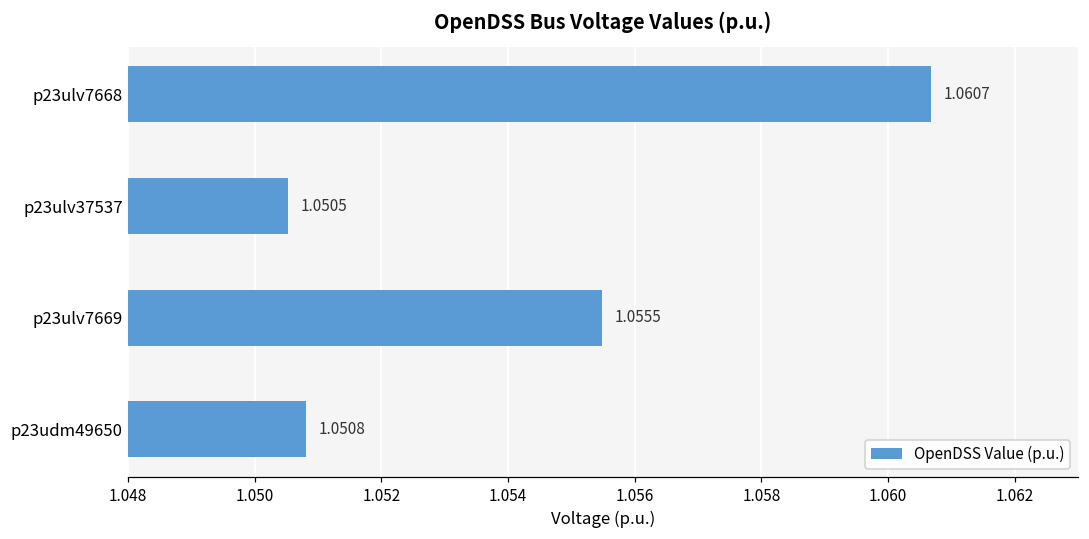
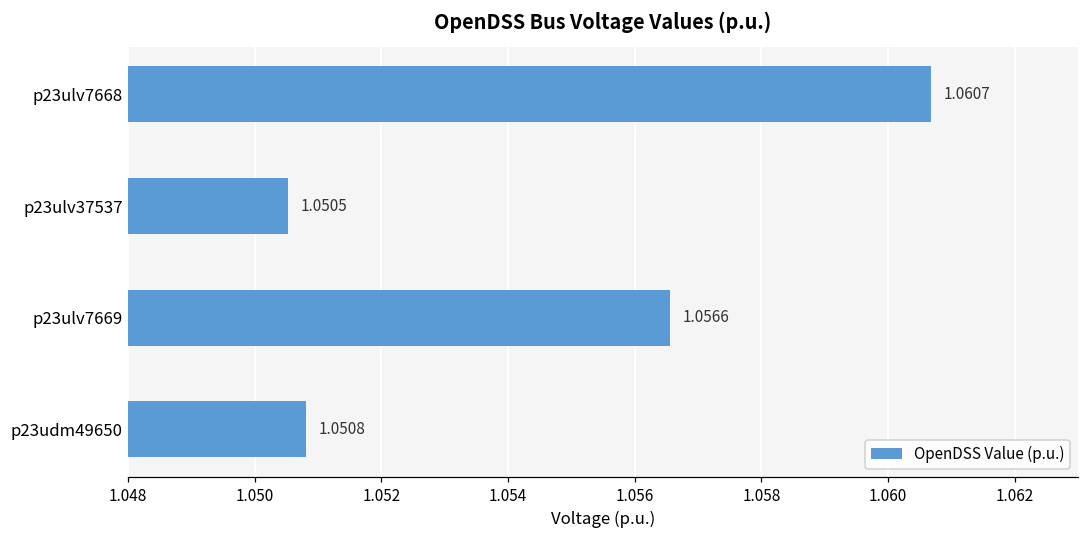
p23ulv7669: 1.0555 -> 1.0566
